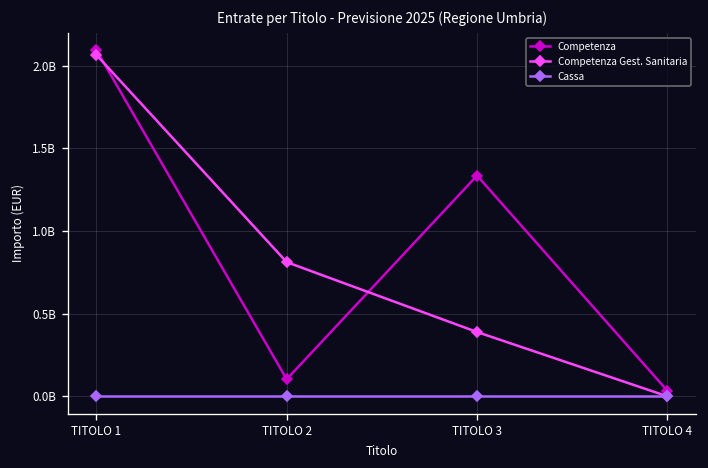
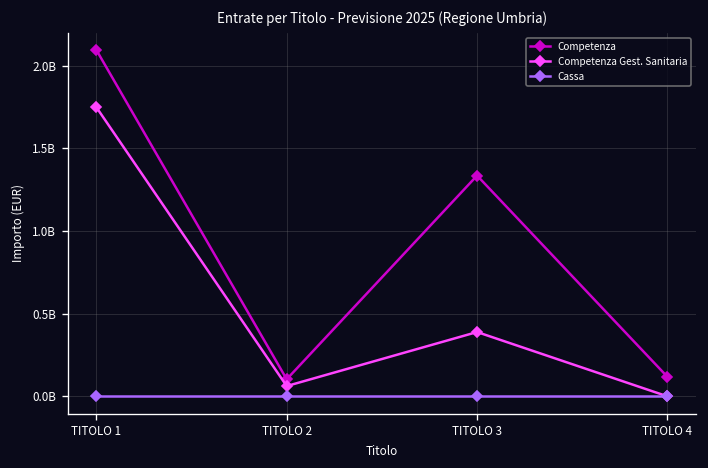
Competenza Gest. Sanitaria, TITOLO 1: 2070000000 -> 1750000000
Competenza Gest. Sanitaria, TITOLO 2: 810000000 -> 60000000
Competenza, TITOLO 4: 30000000 -> 120000000
